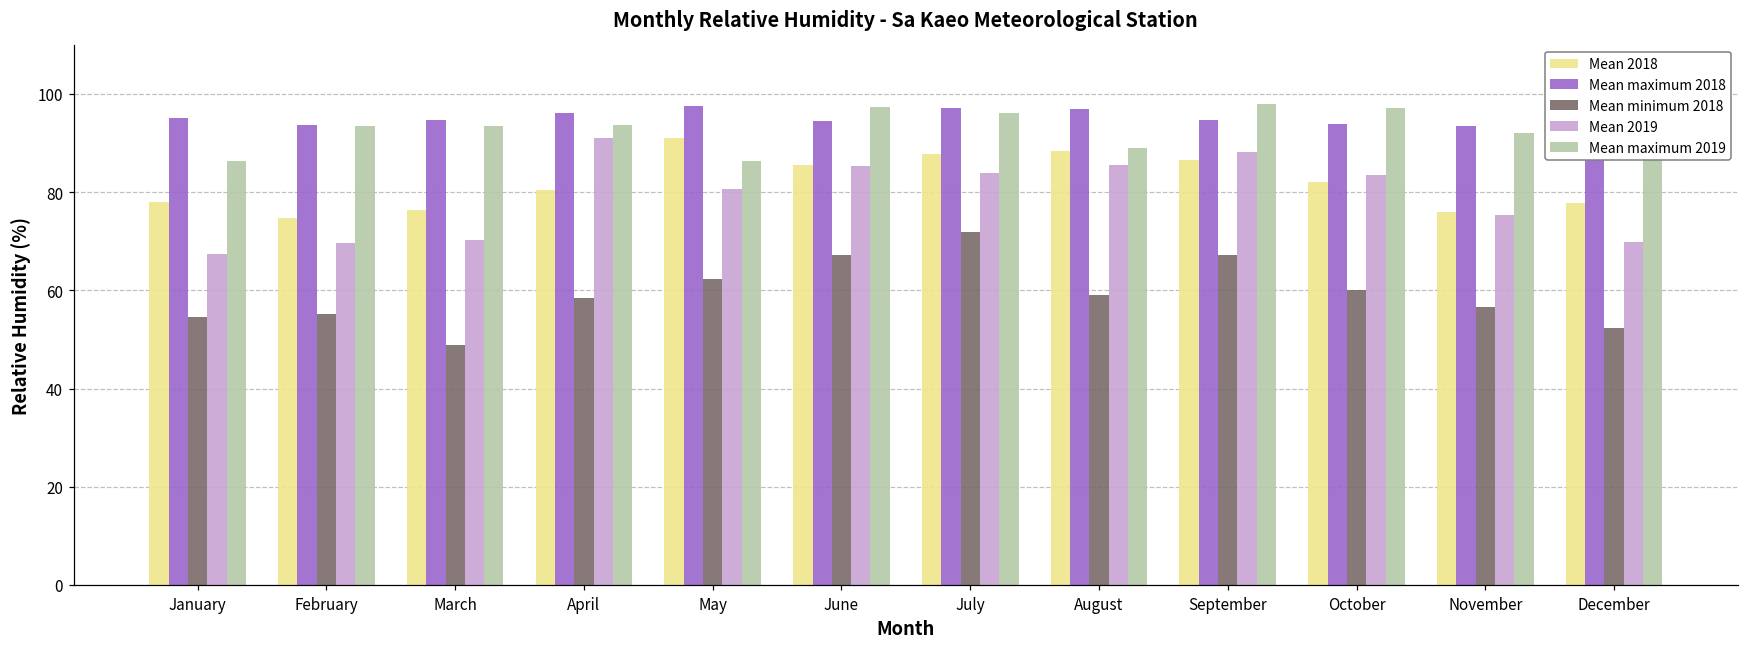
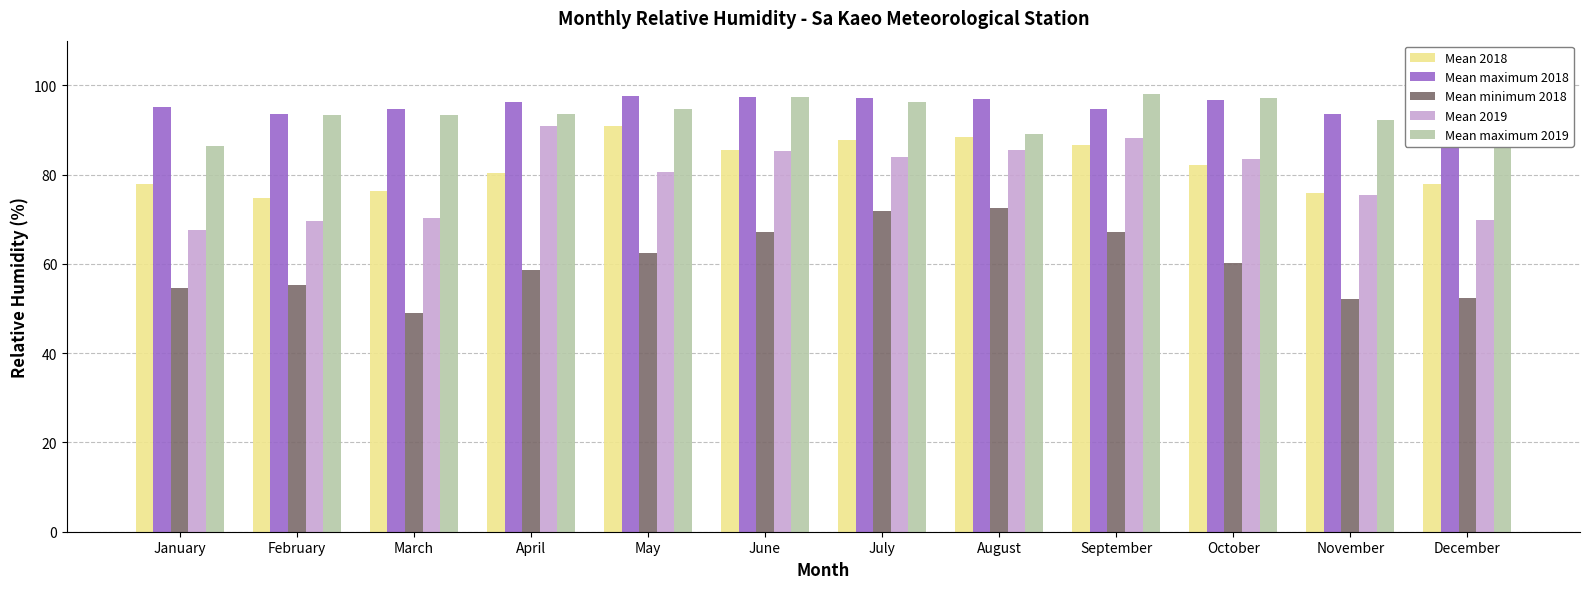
Mean maximum 2019, May: 86 -> 95
Mean maximum 2018, June: 95 -> 97
Mean minimum 2018, August: 59 -> 73
Mean maximum 2018, October: 94 -> 97
Mean minimum 2018, November: 57 -> 52
